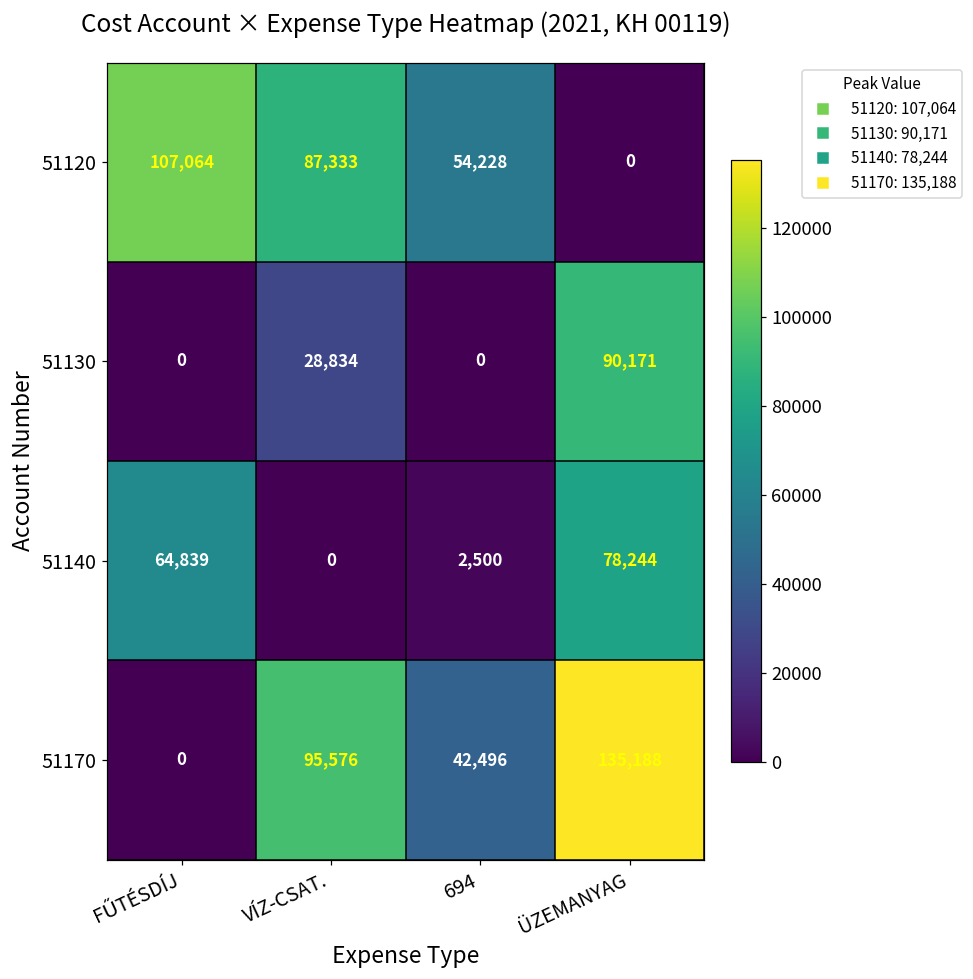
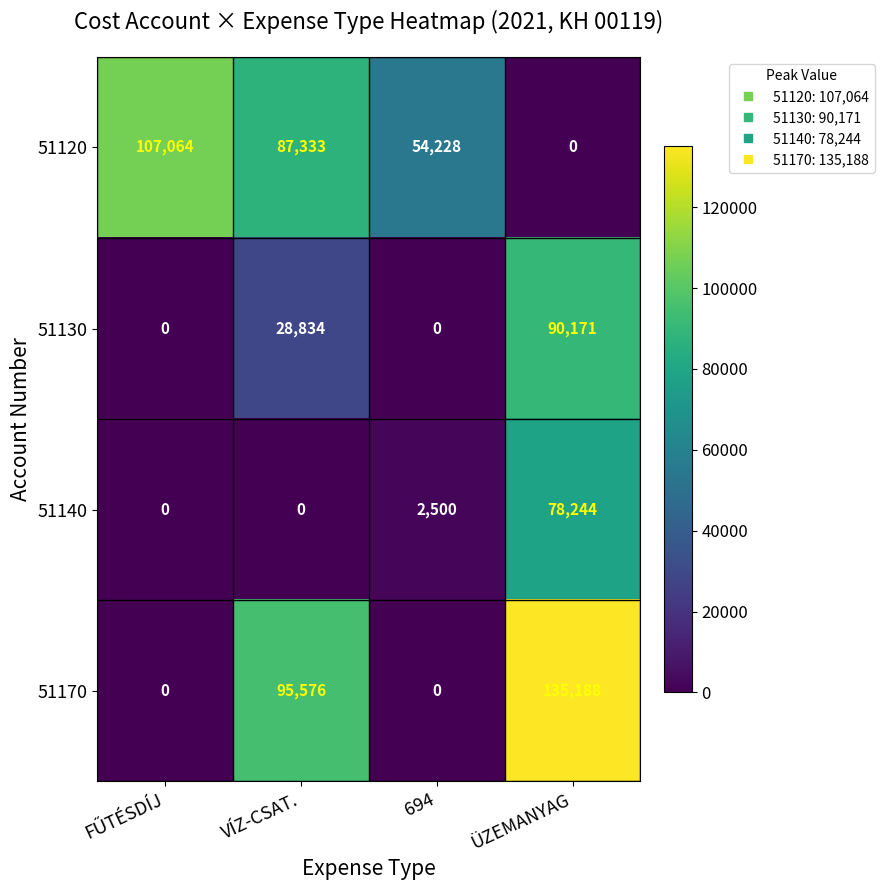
51140, FŰTÉSDÍJ: 64,839 -> 0
51170, 694: 42,496 -> 0
